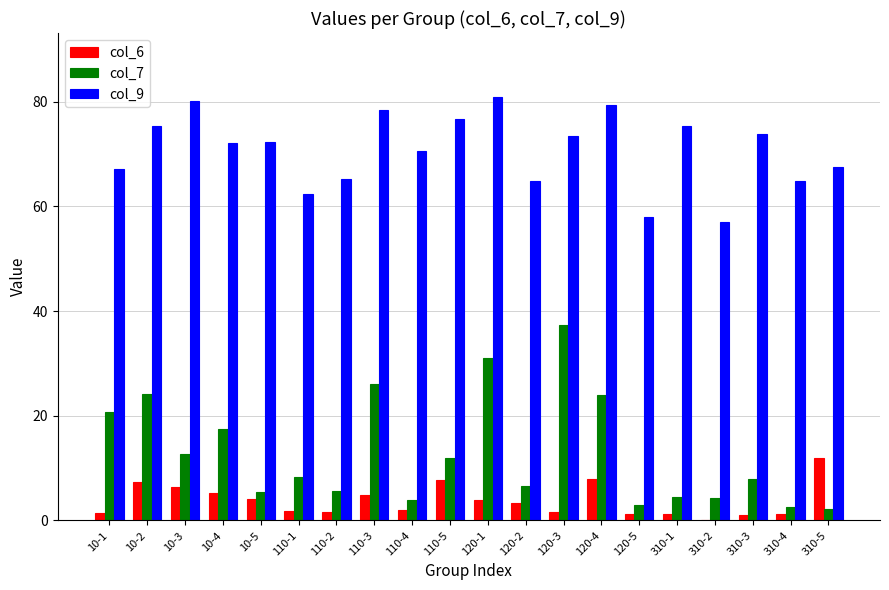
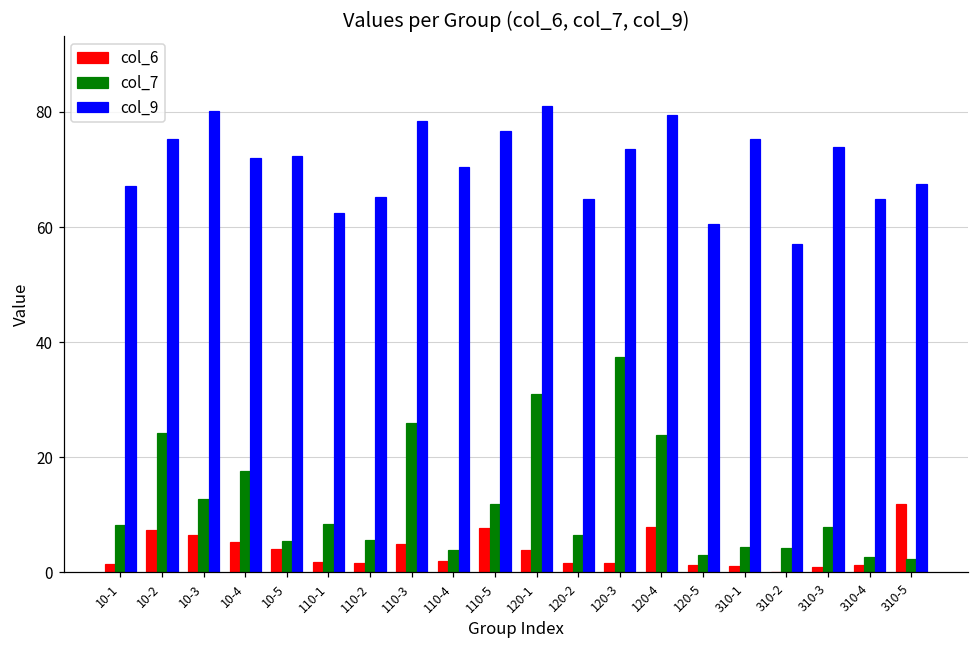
col_7, 10-1: 21 -> 8
col_6, 120-2: 3 -> 2
col_9, 120-5: 58 -> 60
